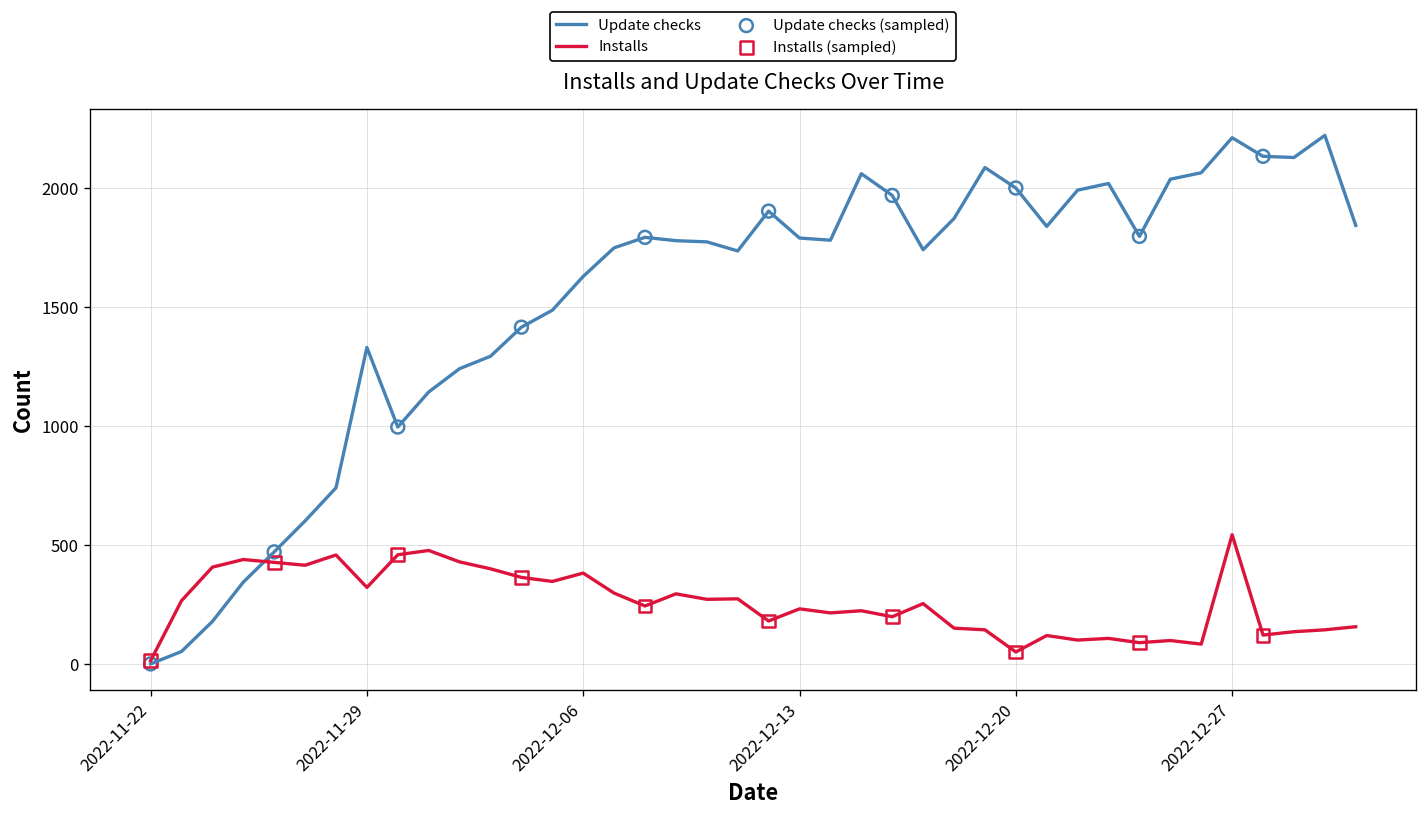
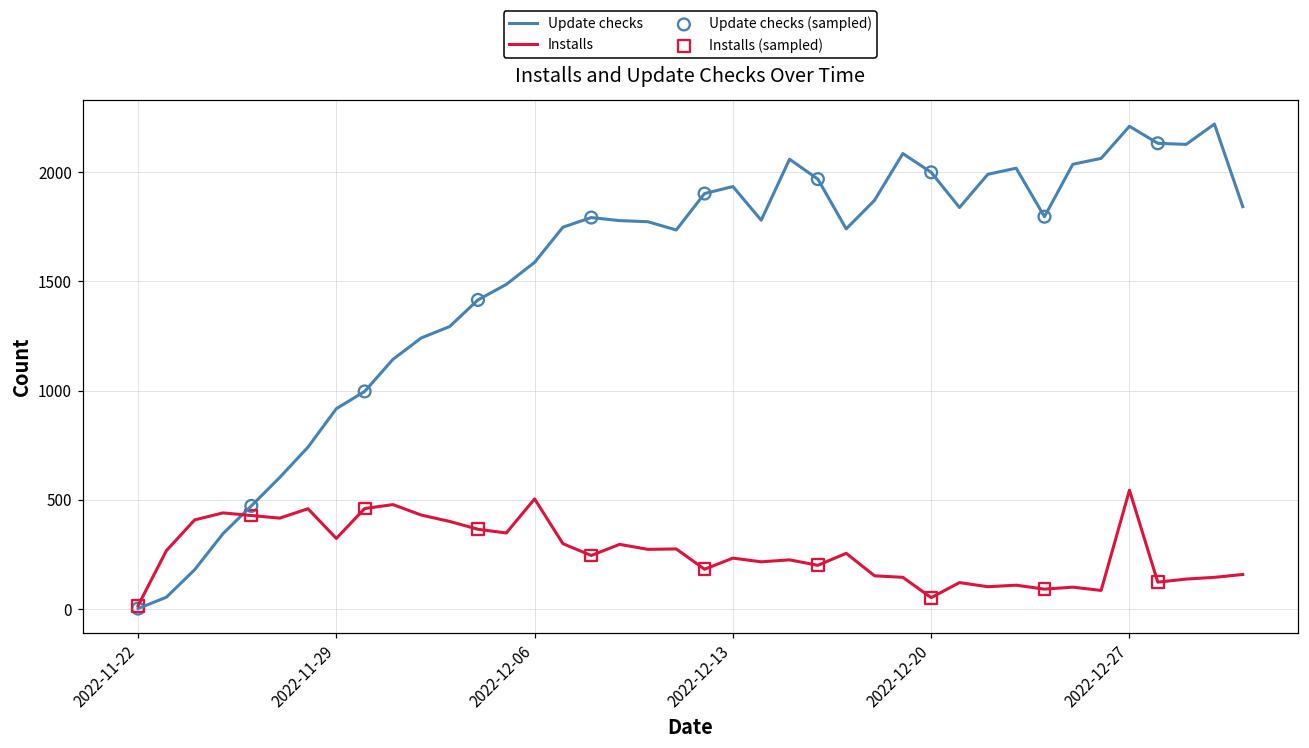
Update checks, 2022-11-29: 1330 -> 920
Update checks, 2022-12-06: 1630 -> 1590
Installs, 2022-12-06: 380 -> 500
Update checks, 2022-12-13: 1790 -> 1930
